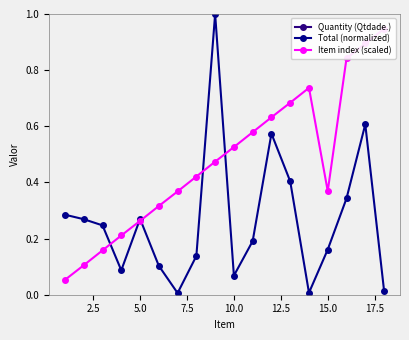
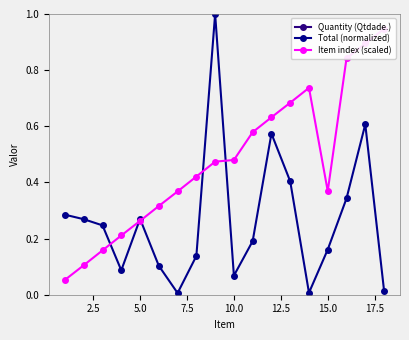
Item index (scaled), 10.0: 0.53 -> 0.48
